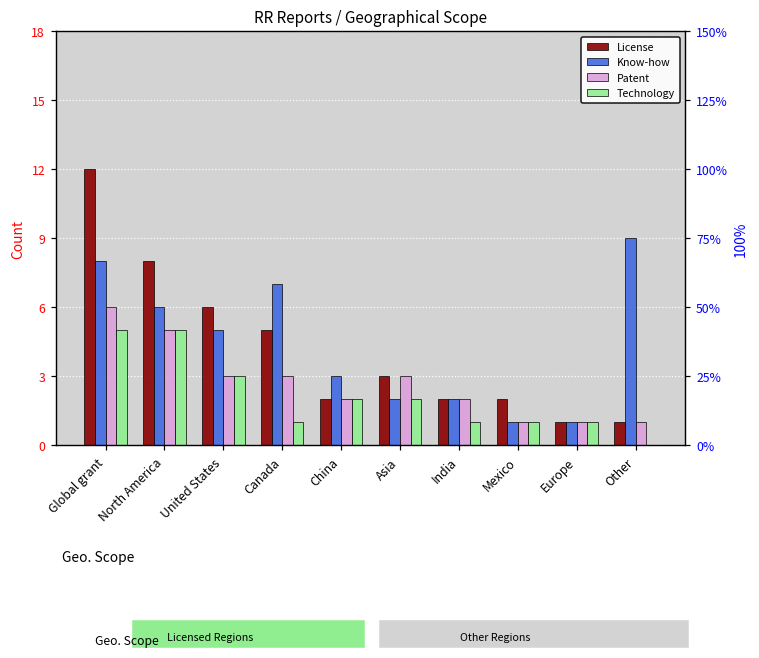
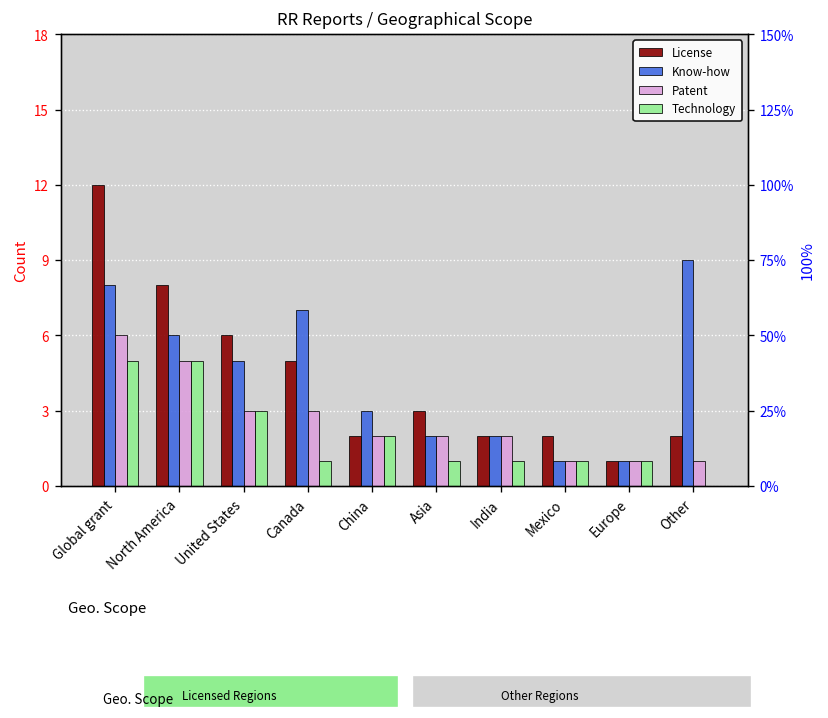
Patent, Asia: 3 -> 2
Technology, Asia: 2 -> 1
License, Other: 1 -> 2
